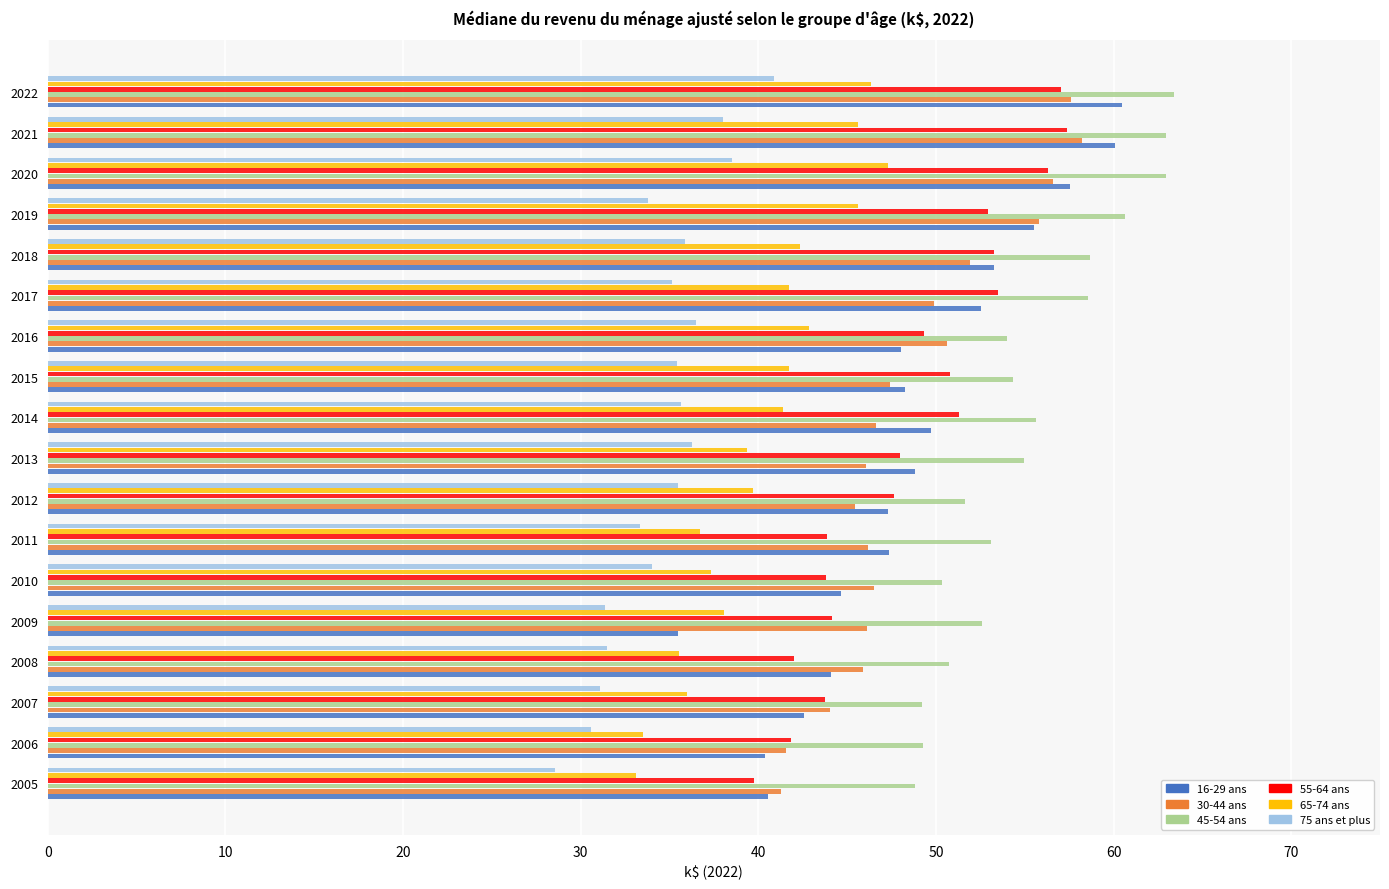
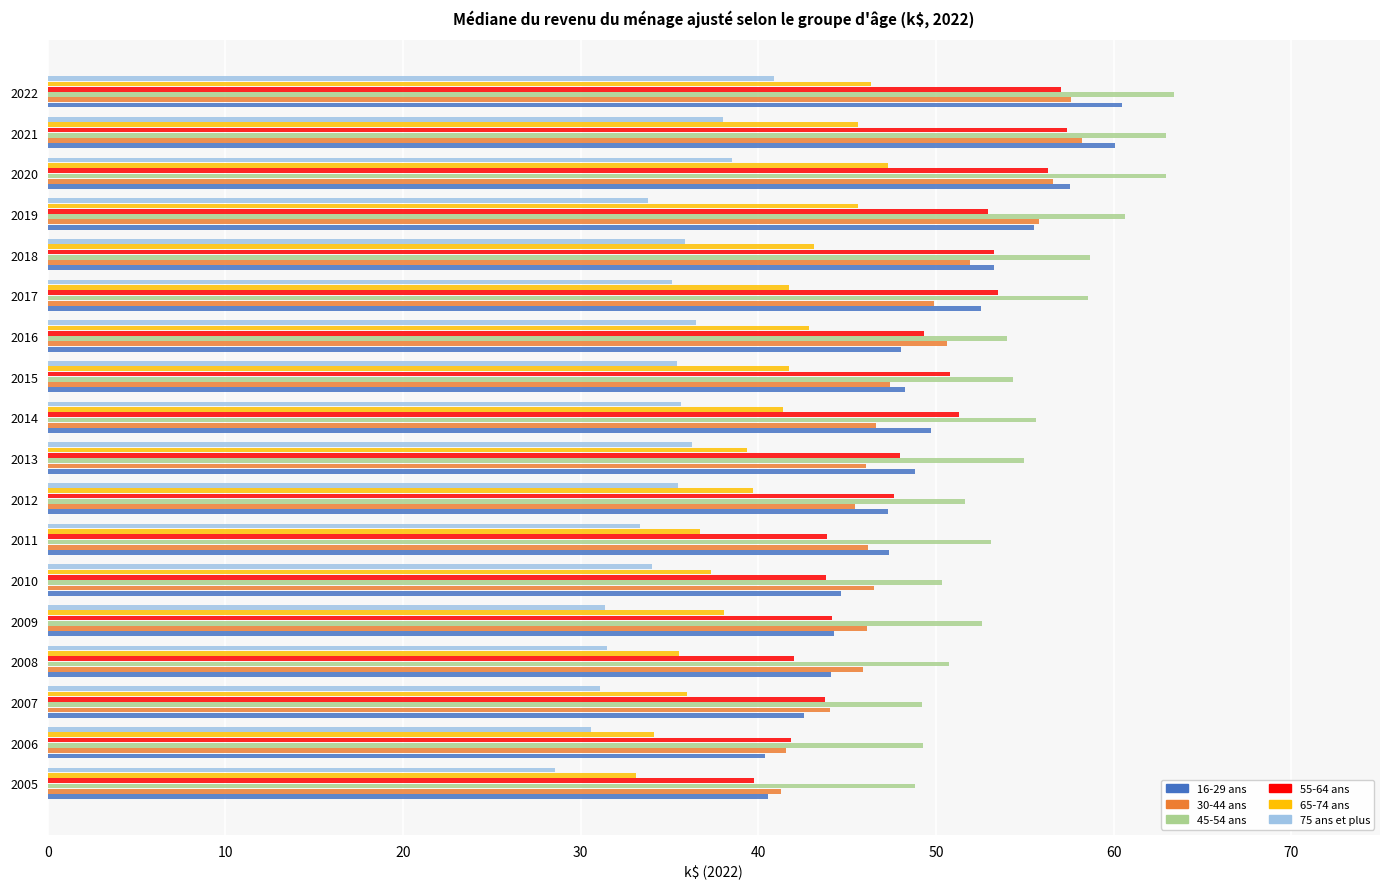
65-74 ans, 2018: 42.3 -> 43.2
16-29 ans, 2009: 35.5 -> 44.3
65-74 ans, 2006: 33.5 -> 34.1
